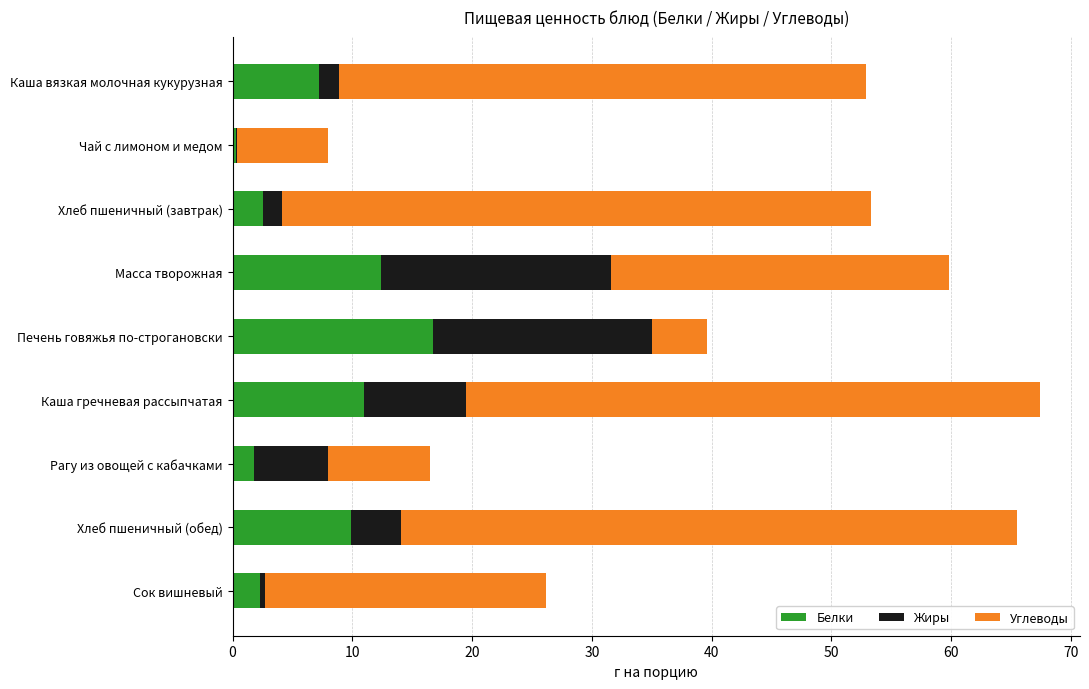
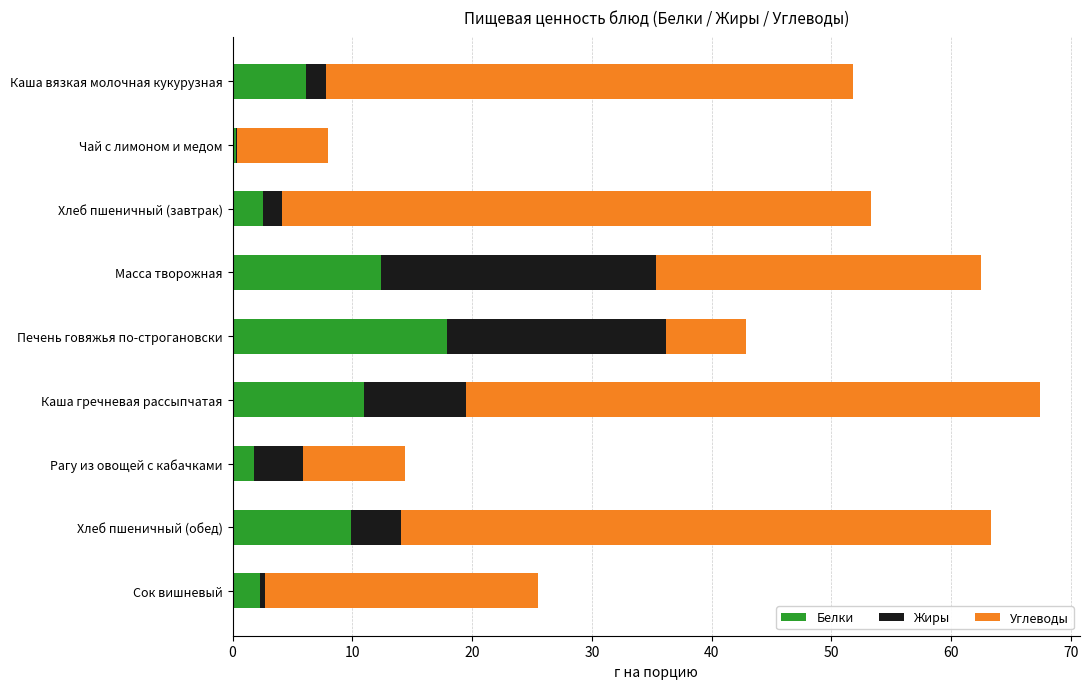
Белки, Каша вязкая молочная кукурузная: 7.2 -> 6.1
Жиры, Масса творожная: 19.2 -> 23.0
Углеводы, Масса творожная: 28.2 -> 27.1
Белки, Печень говяжья по-строгановски: 16.7 -> 17.9
Углеводы, Печень говяжья по-строгановски: 4.6 -> 6.7
Жиры, Рагу из овощей с кабачками: 6.2 -> 4.1
Углеводы, Хлеб пшеничный (обед): 51.4 -> 49.2
Углеводы, Сок вишневый: 23.5 -> 22.8
